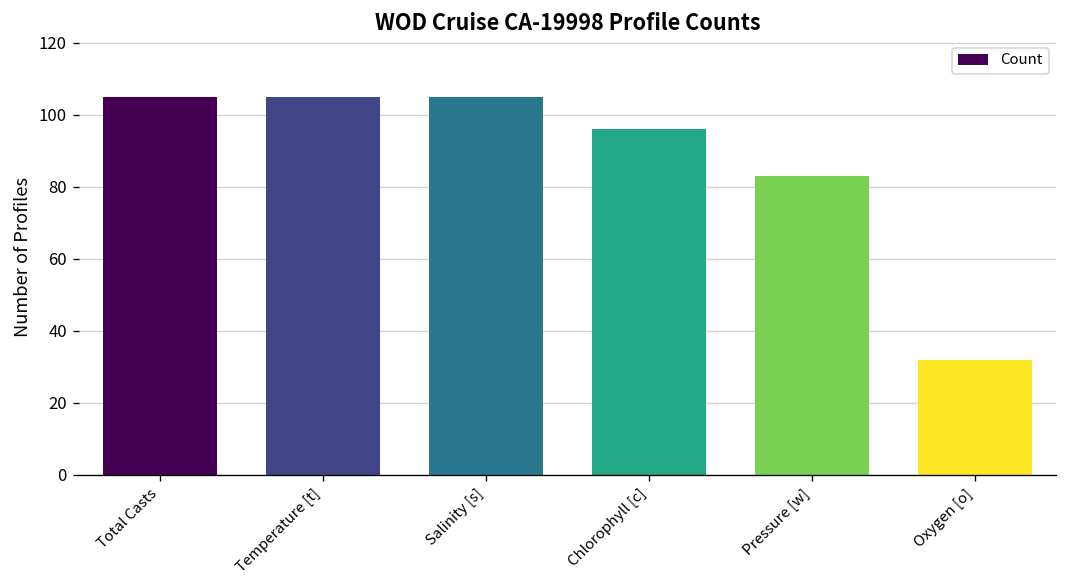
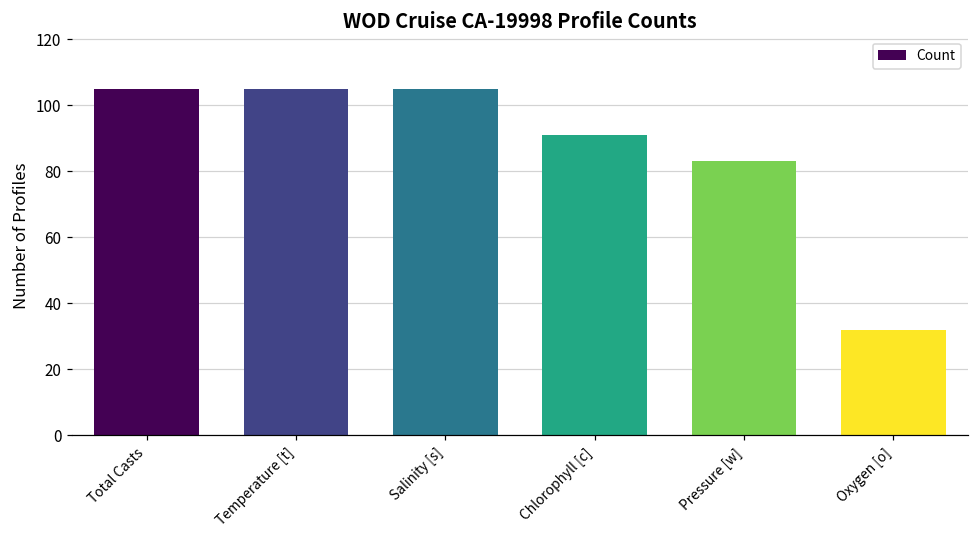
Chlorophyll [c]: 96 -> 91
